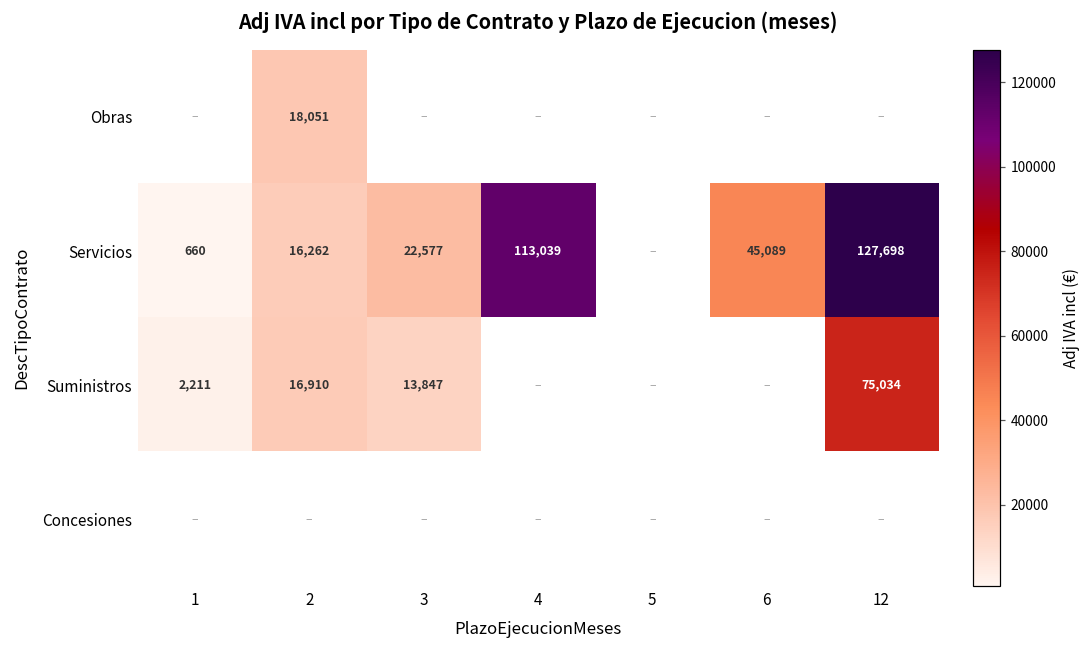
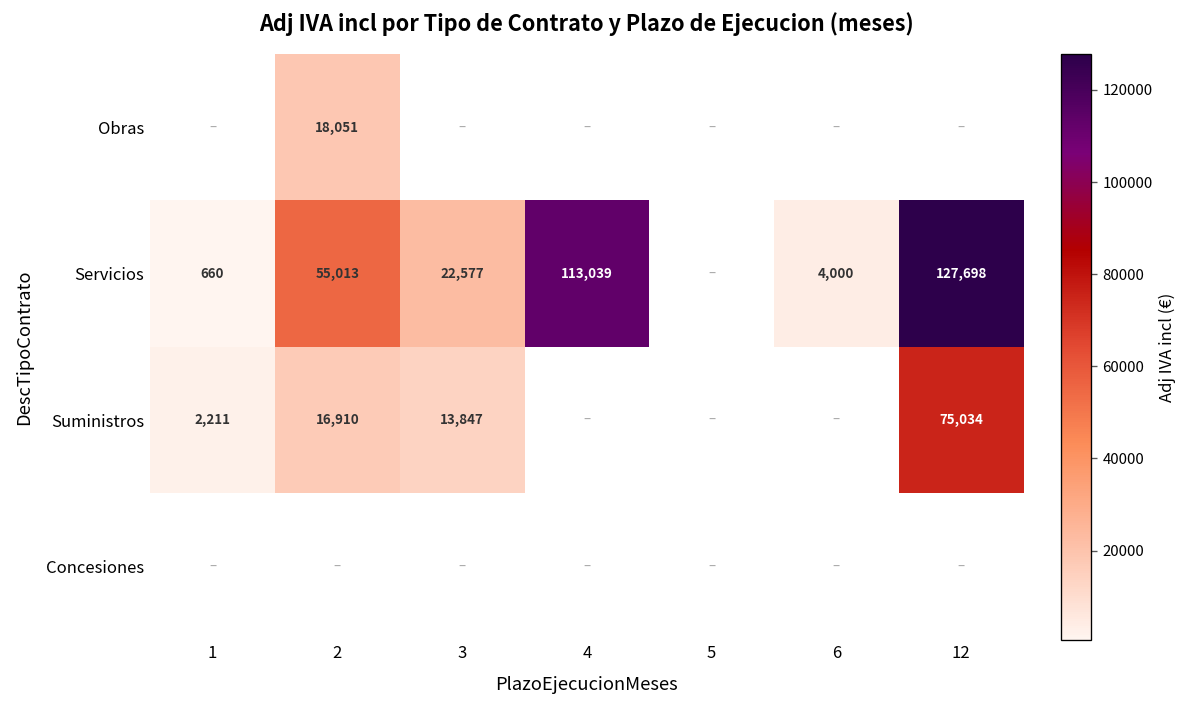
Servicios, 2: 16,262 -> 55,013
Servicios, 6: 45,089 -> 4,000
